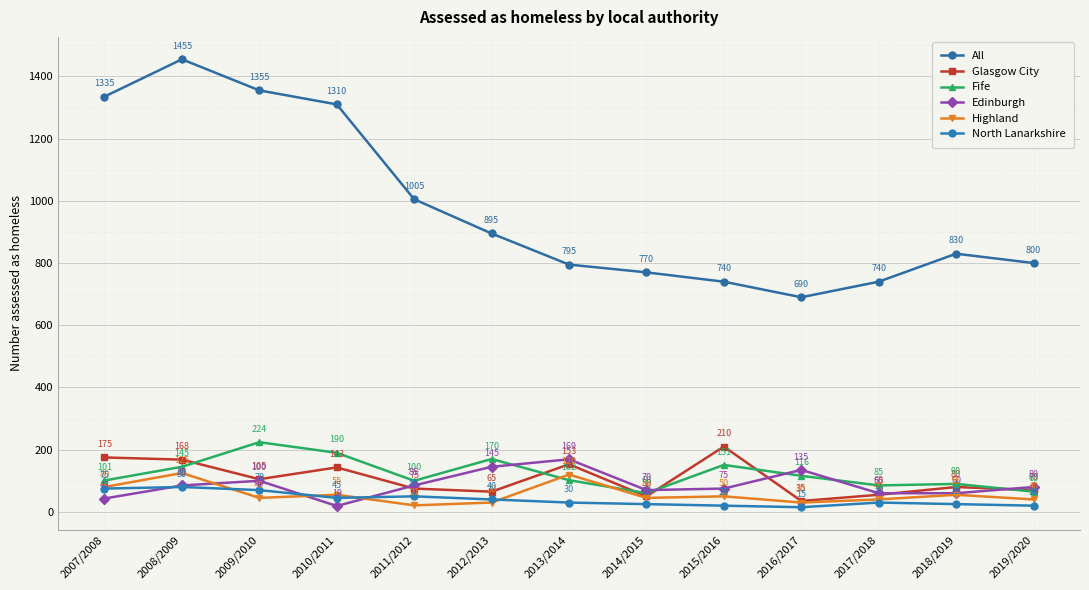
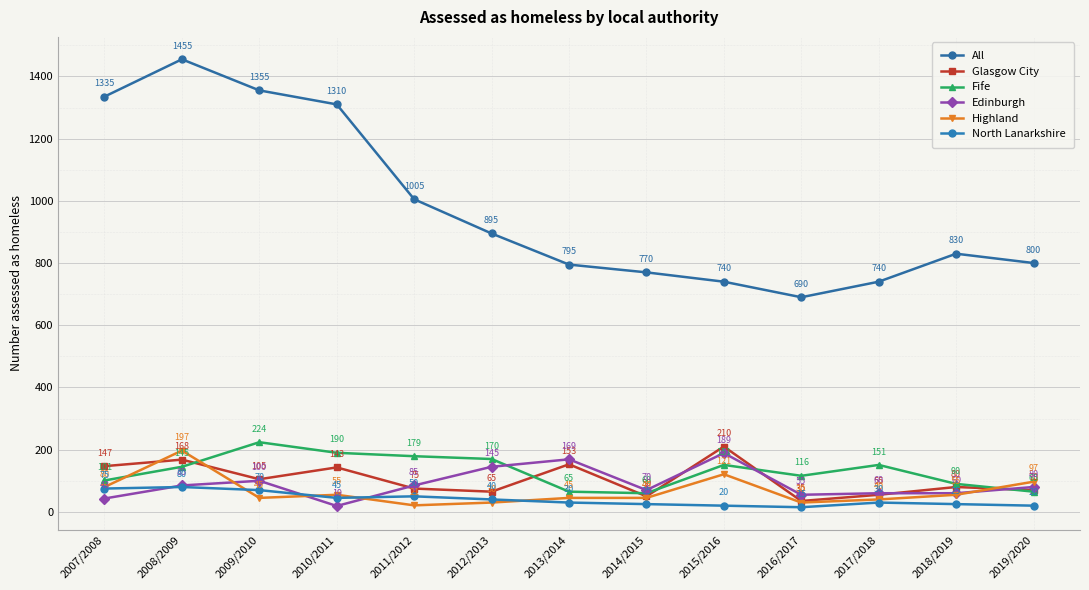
Glasgow City, 2007/2008: 175 -> 147
Highland, 2008/2009: 125 -> 197
Fife, 2011/2012: 100 -> 179
Fife, 2013/2014: 102 -> 65
Highland, 2013/2014: 120 -> 45
Edinburgh, 2015/2016: 75 -> 189
Highland, 2015/2016: 50 -> 121
Edinburgh, 2016/2017: 135 -> 55
Fife, 2017/2018: 85 -> 151
Highland, 2019/2020: 40 -> 97
